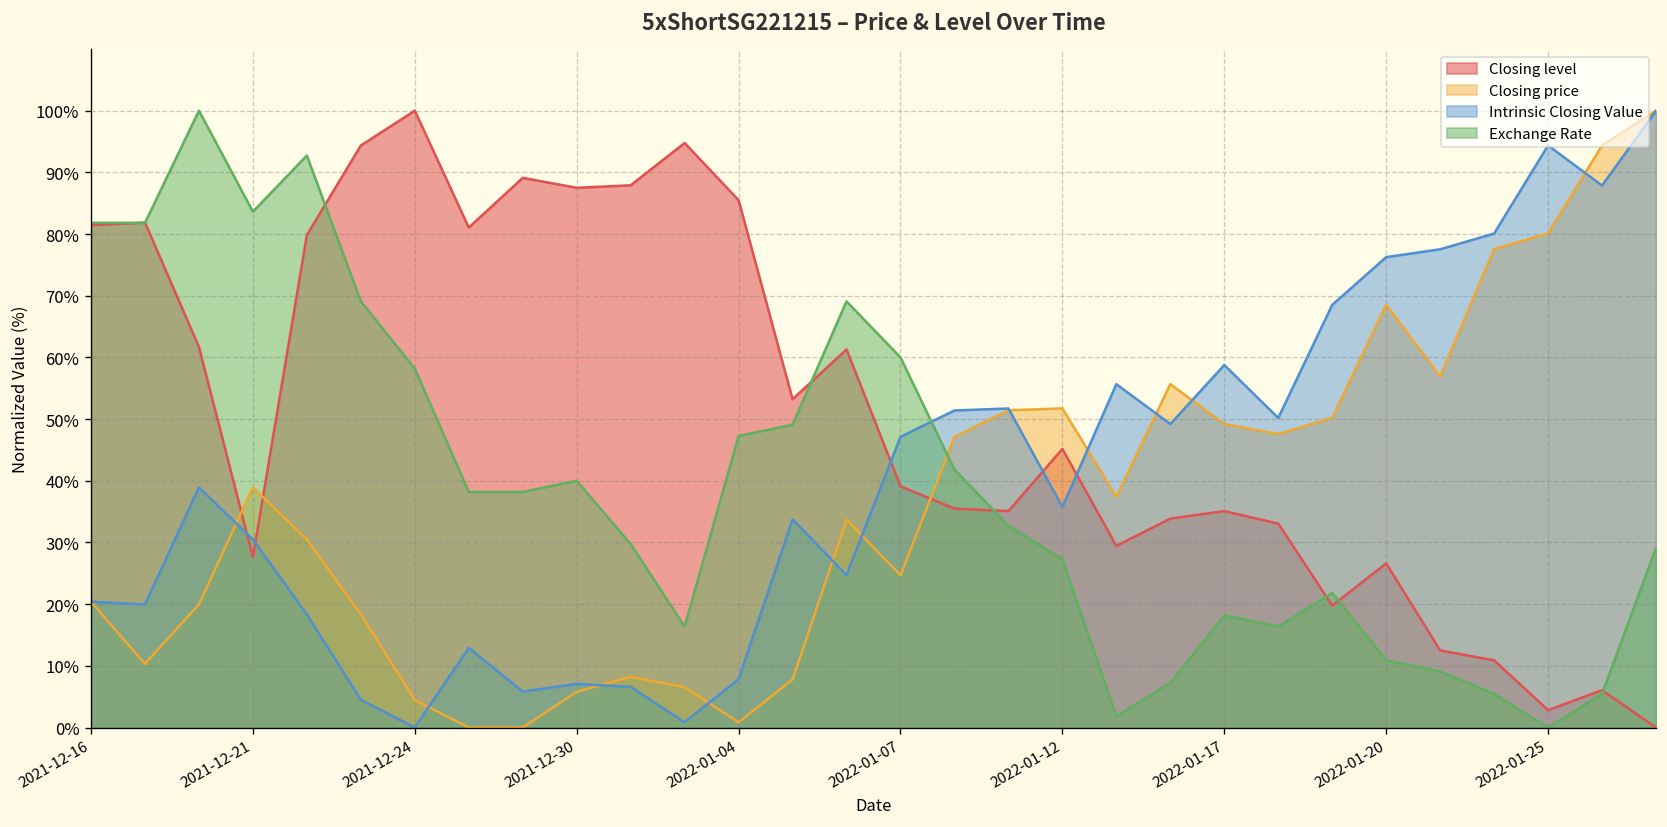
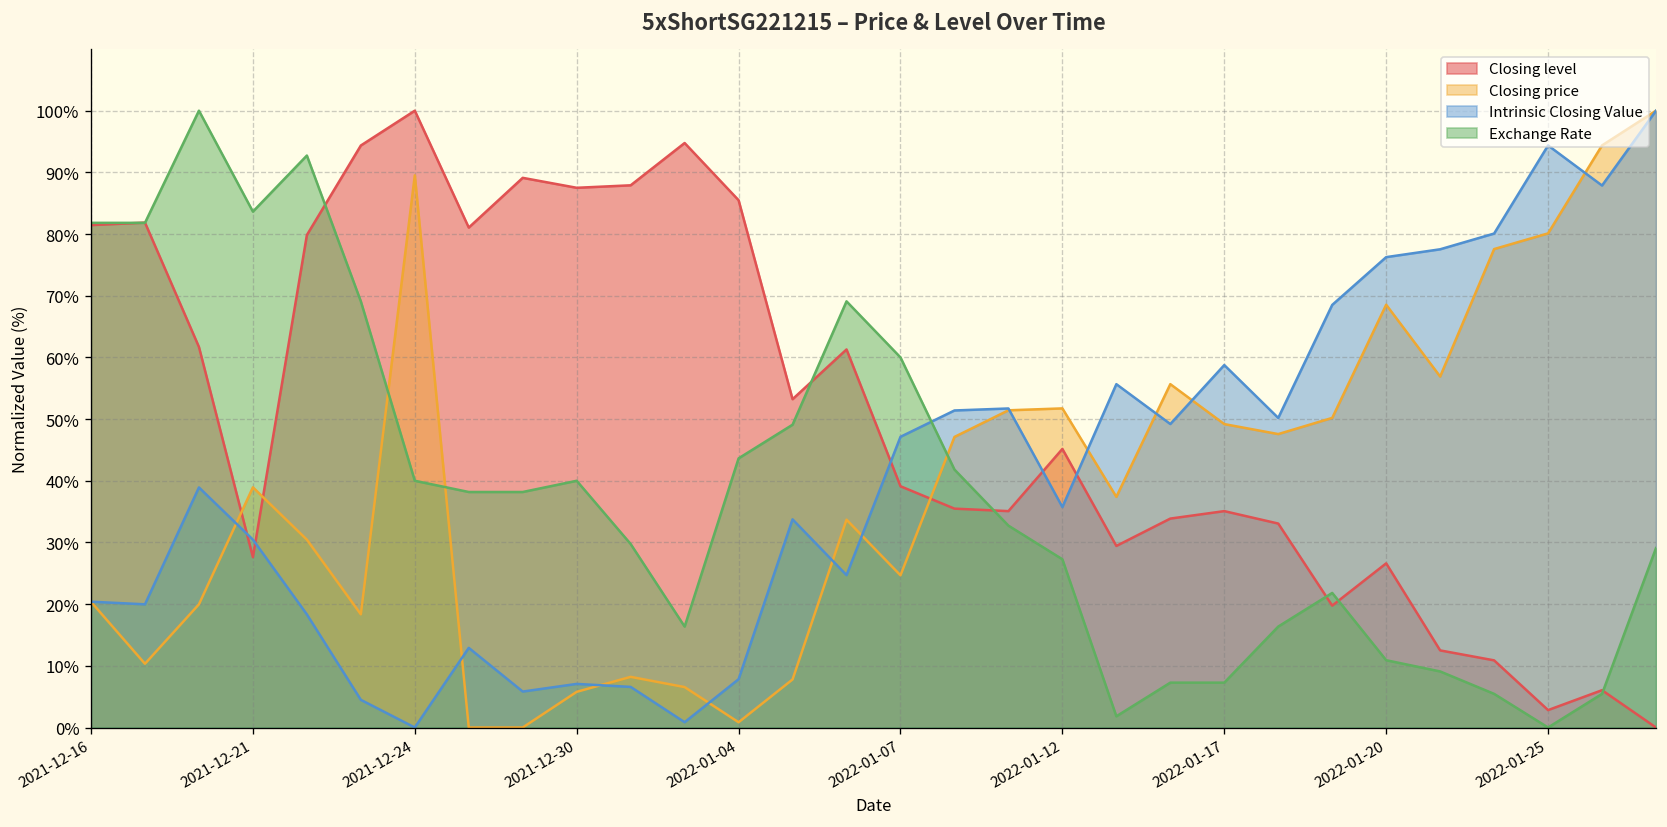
Closing price, 2021-12-24: 4% -> 90%
Exchange Rate, 2021-12-24: 58% -> 40%
Exchange Rate, 2022-01-04: 47% -> 44%
Exchange Rate, 2022-01-17: 18% -> 7%
